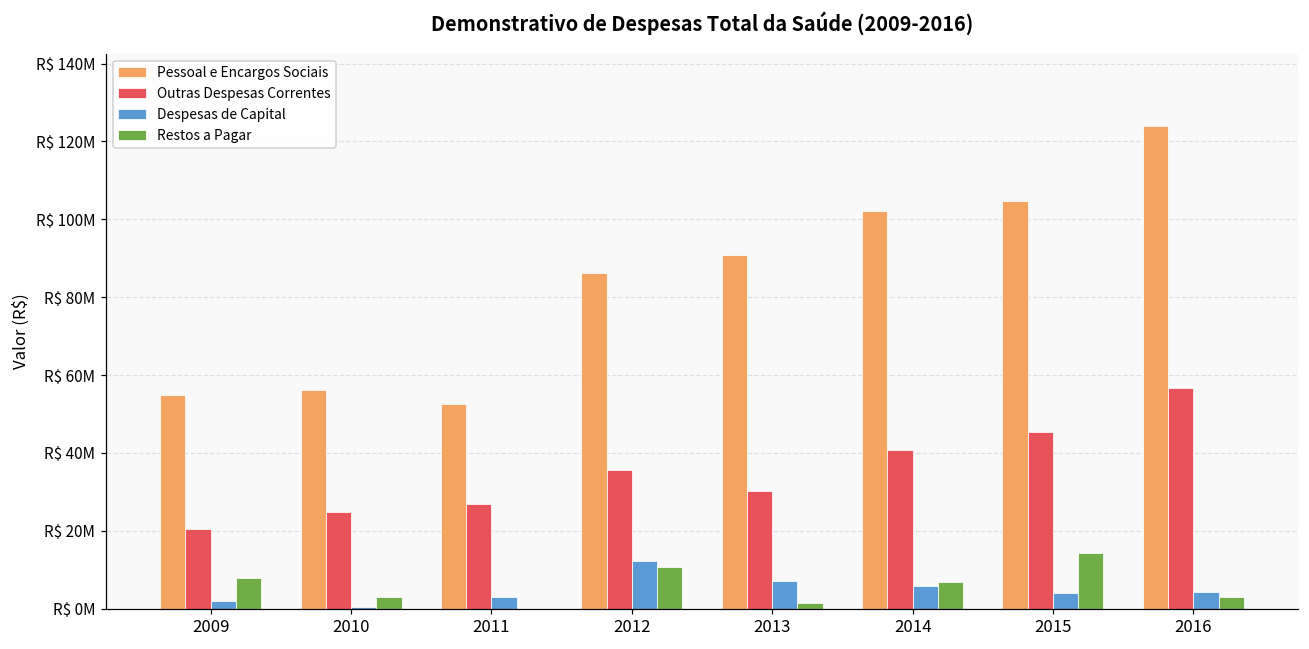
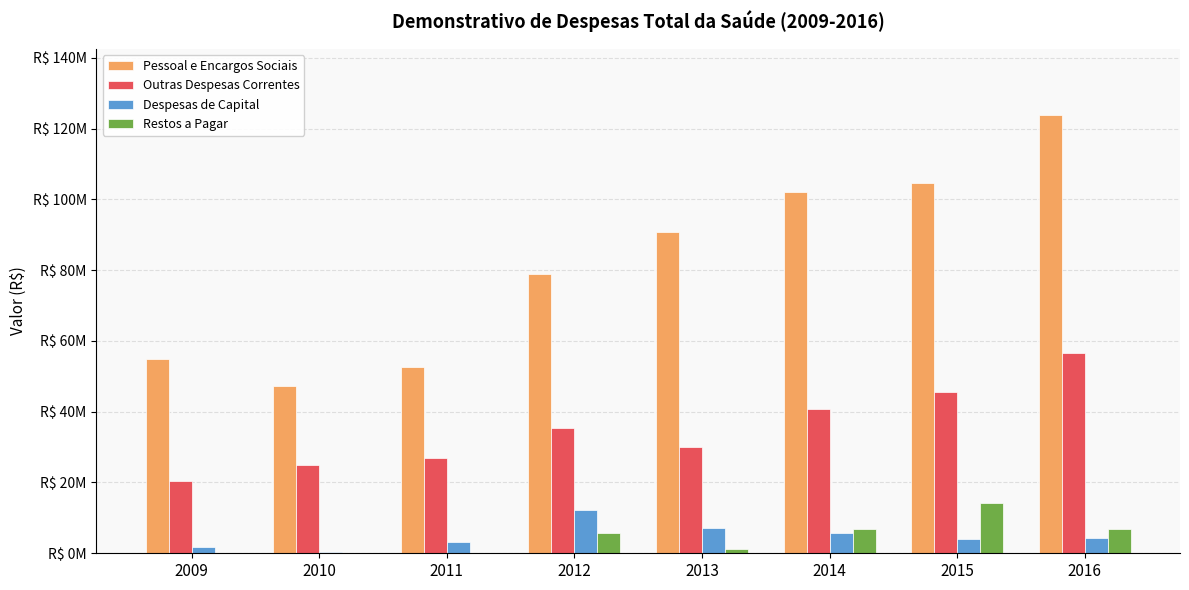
Restos a Pagar, 2009: R$ 8000000 -> R$ 0
Pessoal e Encargos Sociais, 2010: R$ 56000000 -> R$ 47000000
Restos a Pagar, 2010: R$ 3000000 -> R$ 0
Pessoal e Encargos Sociais, 2012: R$ 86000000 -> R$ 79000000
Restos a Pagar, 2012: R$ 11000000 -> R$ 6000000
Restos a Pagar, 2016: R$ 3000000 -> R$ 7000000
